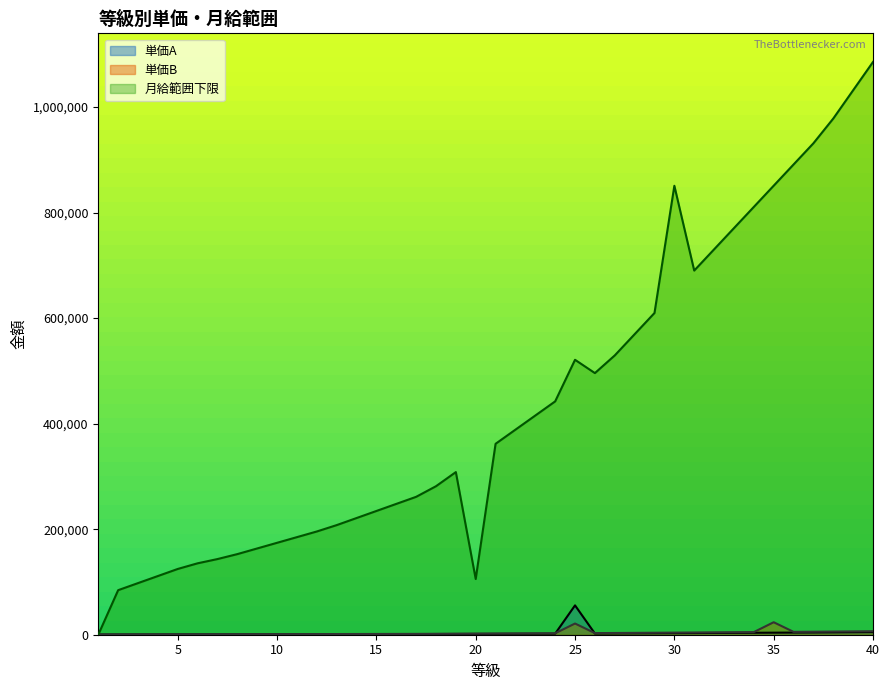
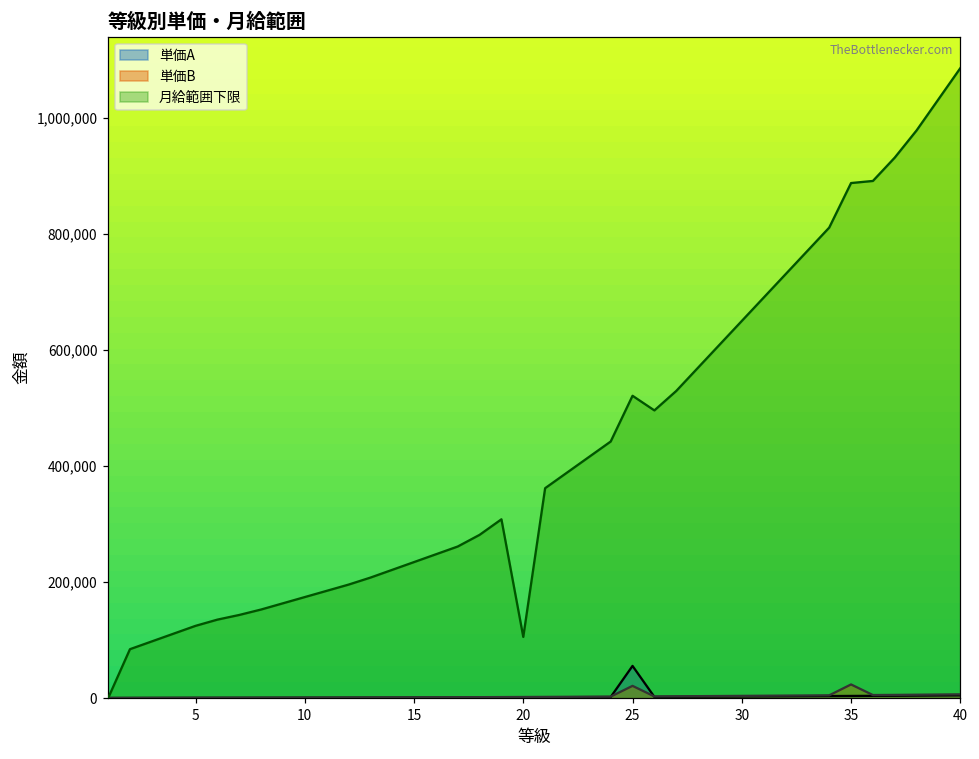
月給範囲下限, 30: 850,000 -> 650,000
月給範囲下限, 35: 850,000 -> 890,000
